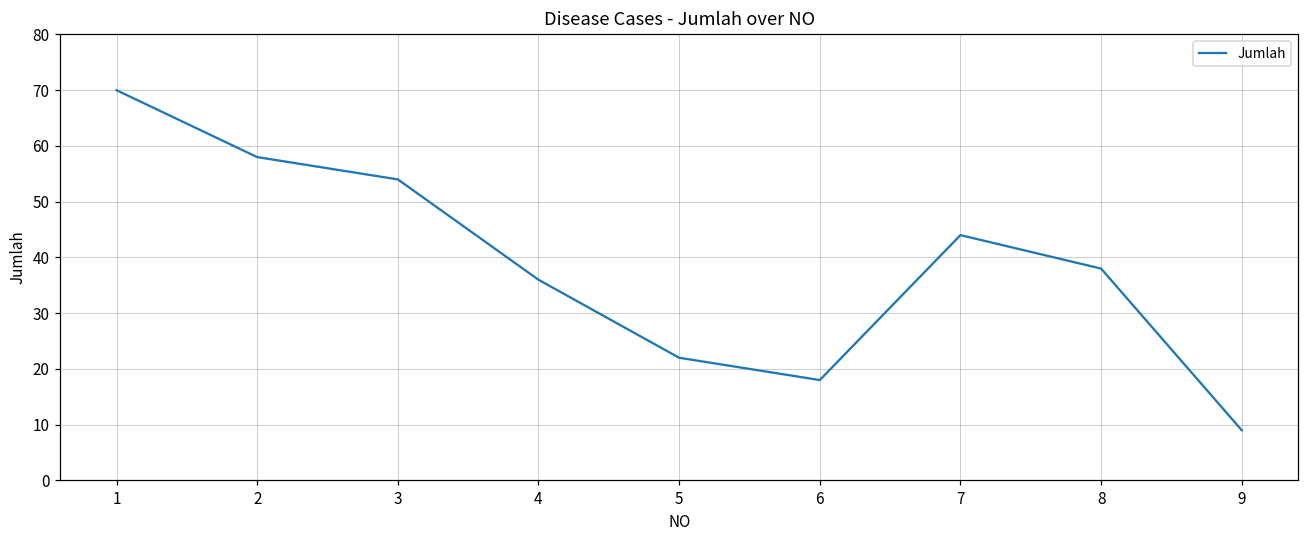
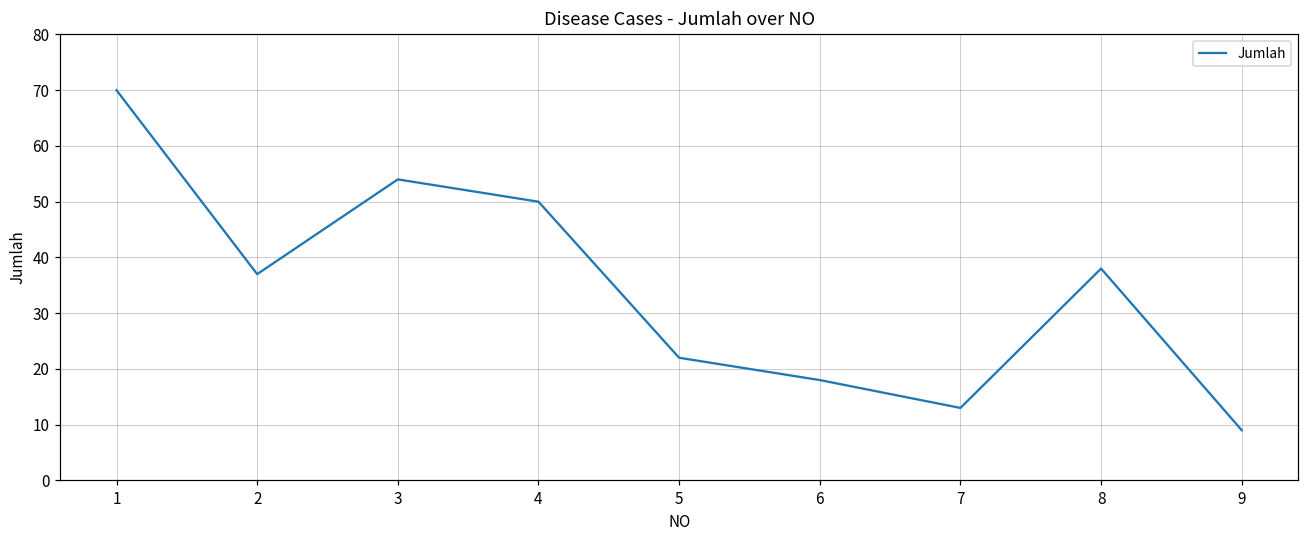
2: 58 -> 37
4: 36 -> 50
7: 44 -> 13
